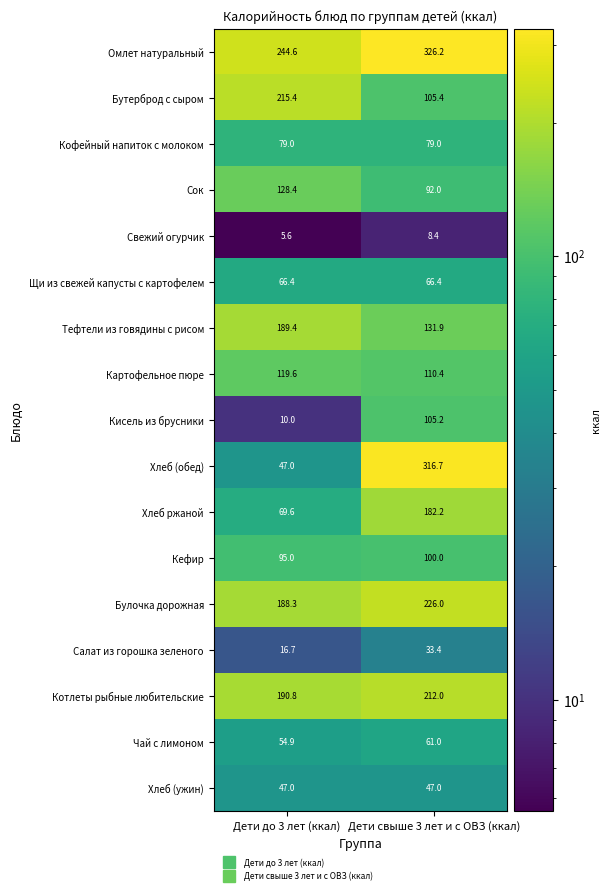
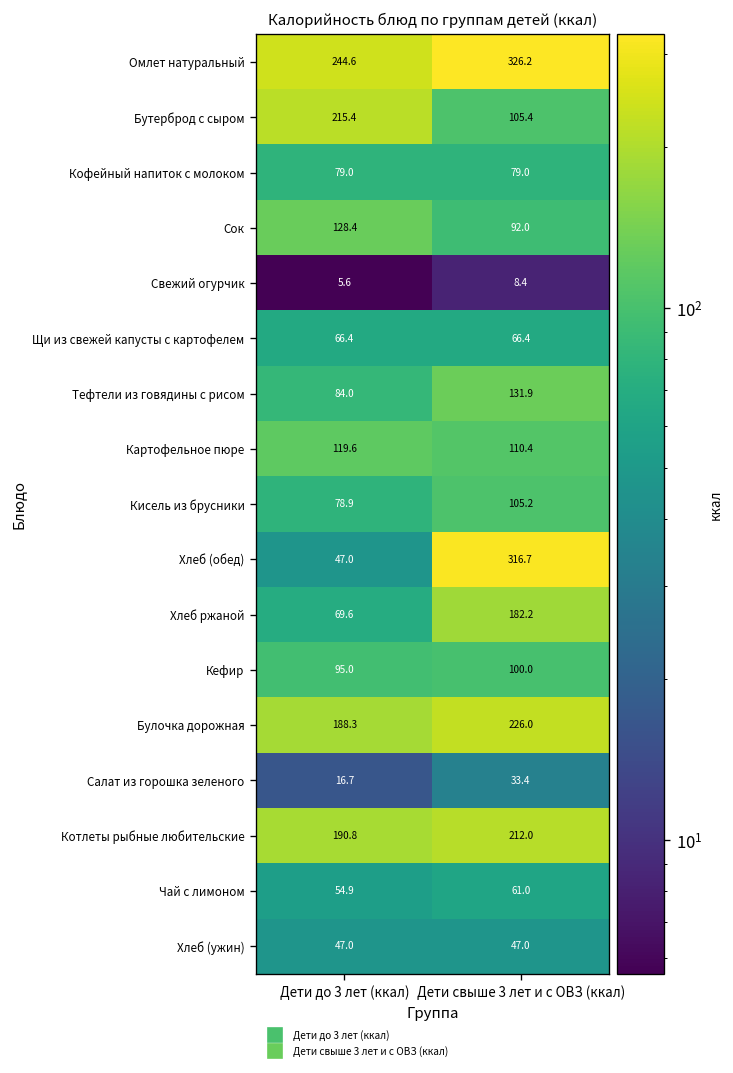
Тефтели из говядины с рисом, Дети до 3 лет (ккал): 189.4 -> 84.0
Кисель из брусники, Дети до 3 лет (ккал): 10.0 -> 78.9
